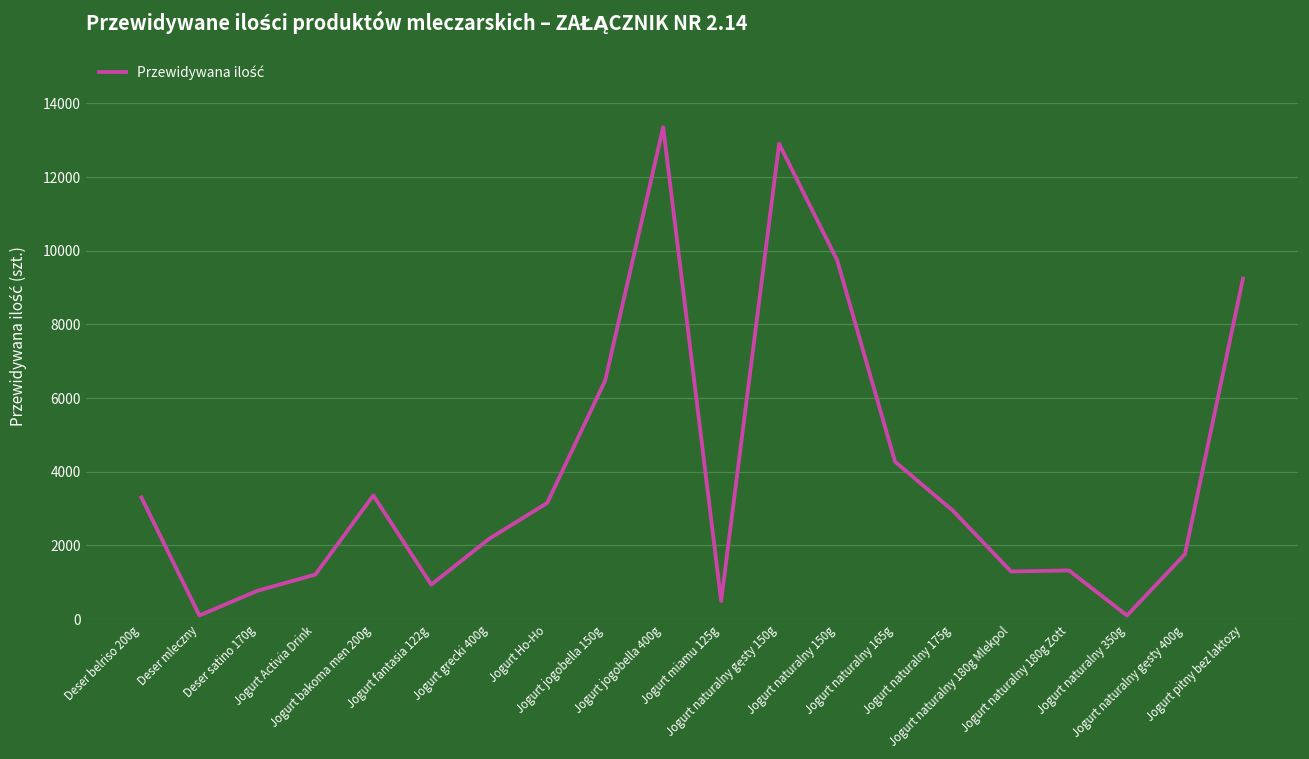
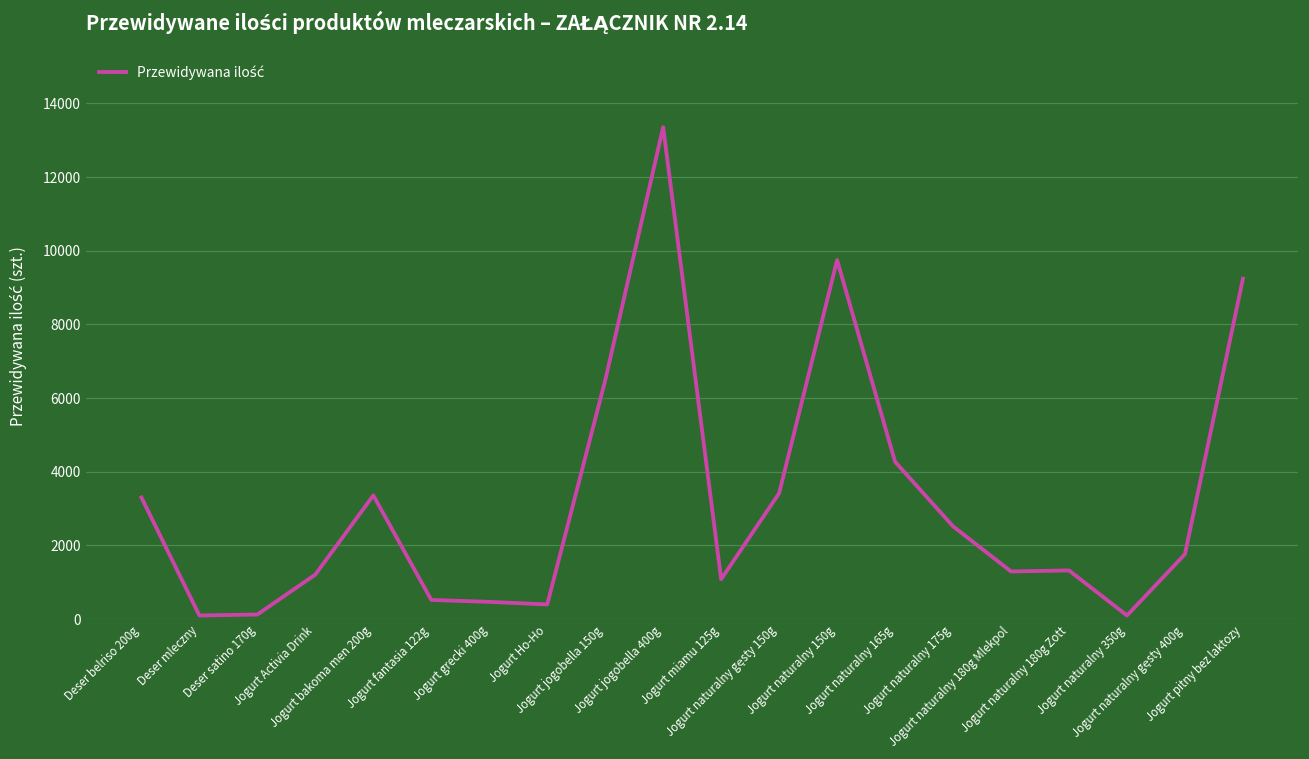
Deser satino 170g: 800 -> 100
Jogurt fantasia 122g: 900 -> 500
Jogurt grecki 400g: 2200 -> 500
Jogurt Ho-Ho: 3200 -> 400
Jogurt miamu 125g: 500 -> 1100
Jogurt naturalny gęsty 150g: 12900 -> 3400
Jogurt naturalny 175g: 2900 -> 2500
